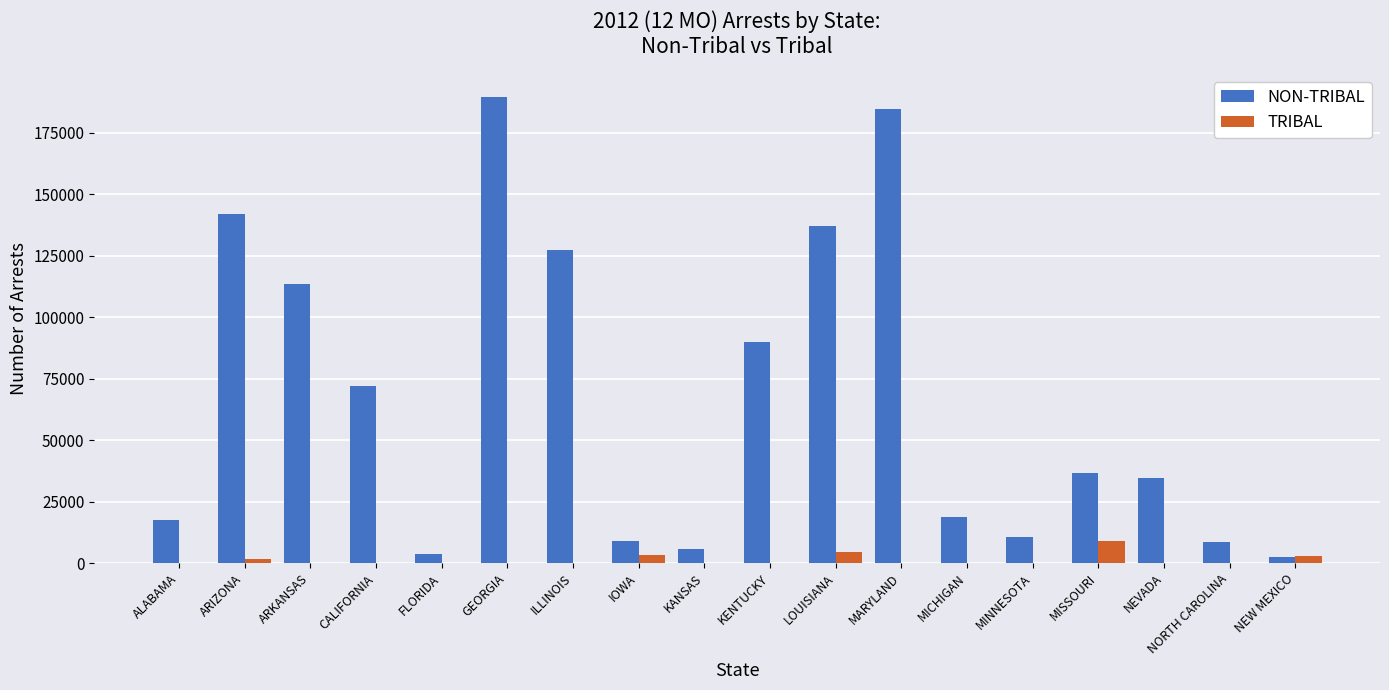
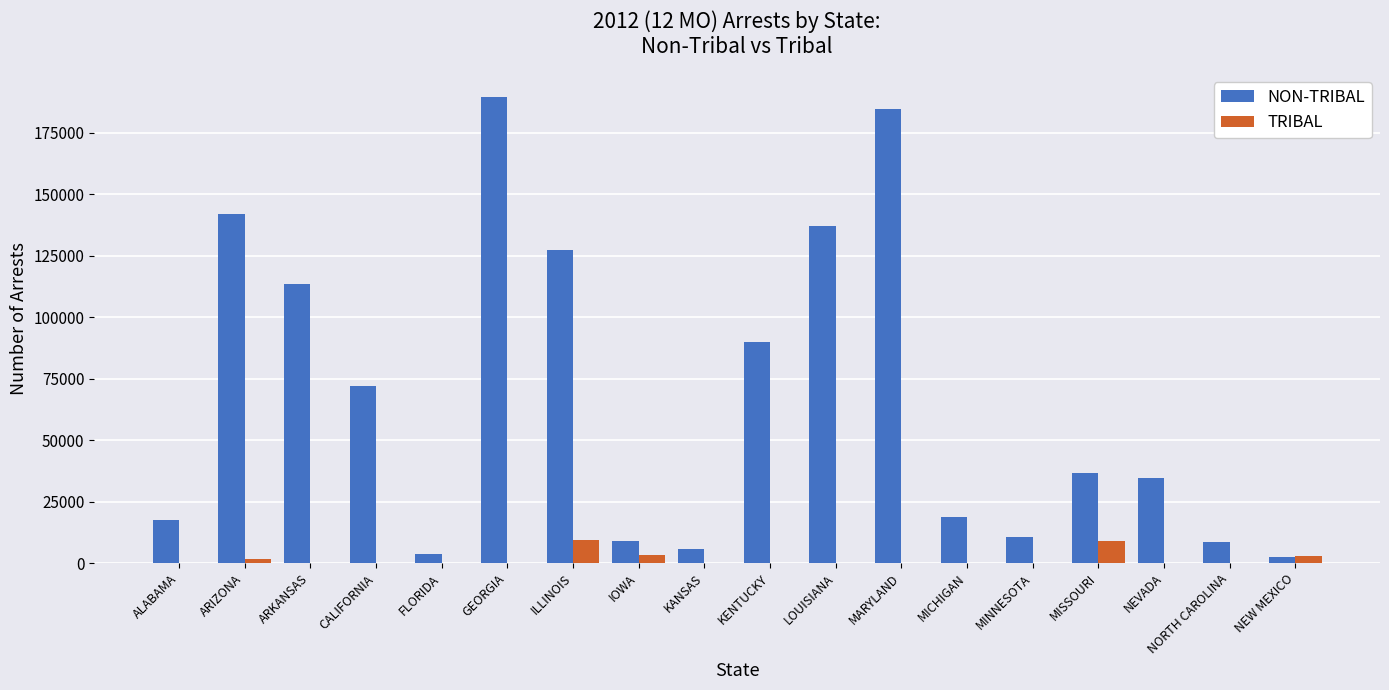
TRIBAL, ILLINOIS: 0 -> 9000
TRIBAL, LOUISIANA: 5000 -> 0
